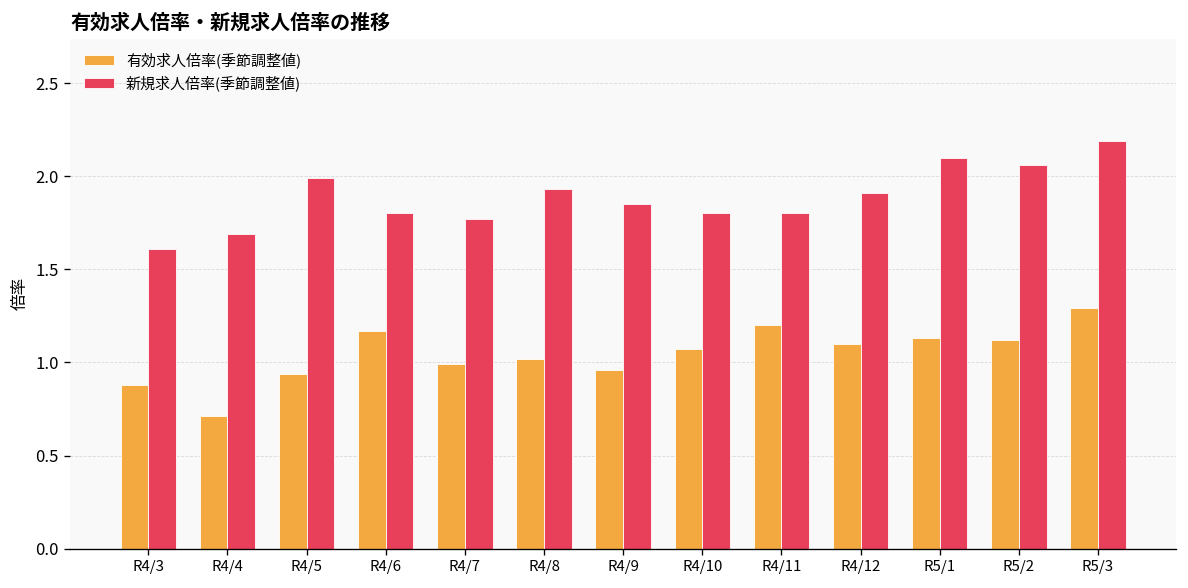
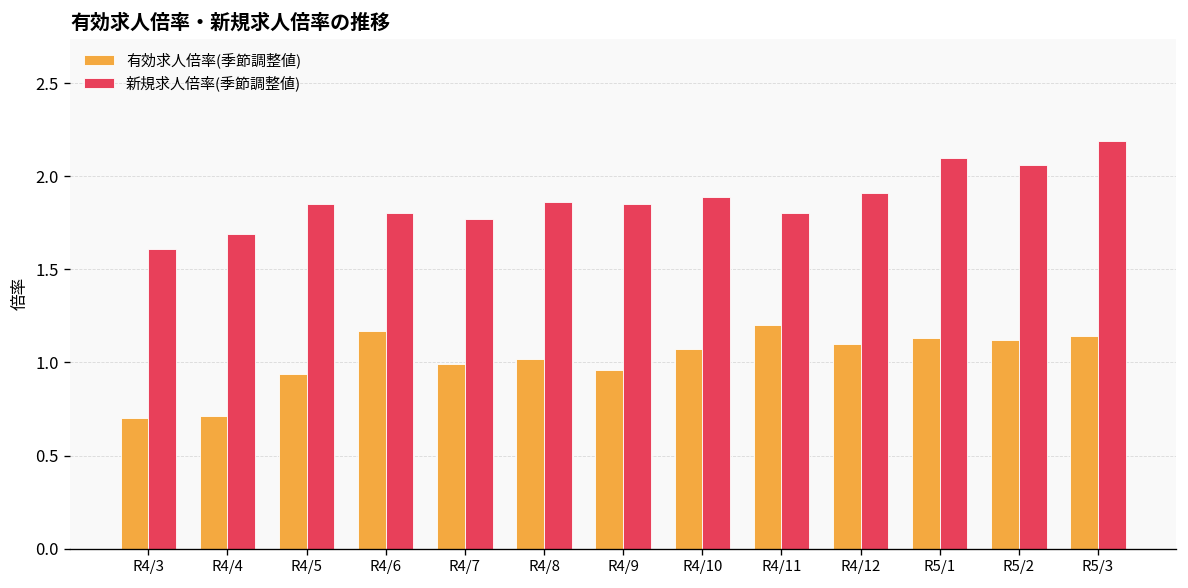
有効求人倍率(季節調整値), R4/3: 0.88 -> 0.70
新規求人倍率(季節調整値), R4/5: 1.99 -> 1.85
新規求人倍率(季節調整値), R4/8: 1.93 -> 1.86
新規求人倍率(季節調整値), R4/10: 1.80 -> 1.89
有効求人倍率(季節調整値), R5/3: 1.29 -> 1.14
